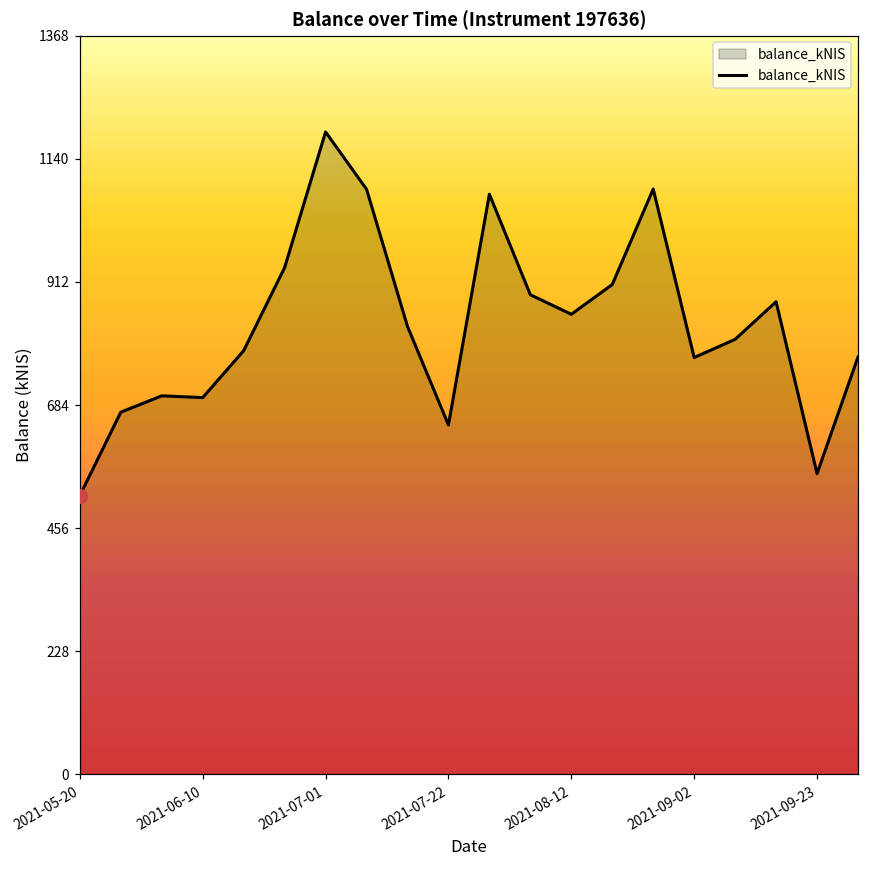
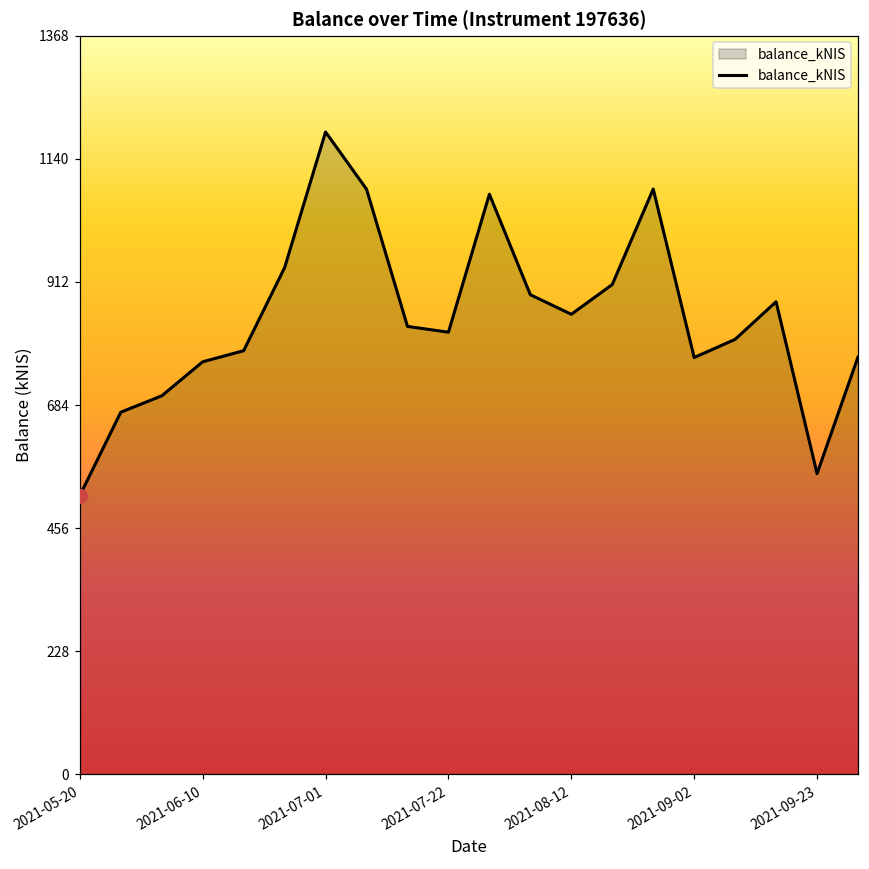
balance_kNIS, 2021-06-10: 700 -> 760
balance_kNIS, 2021-07-22: 650 -> 820
